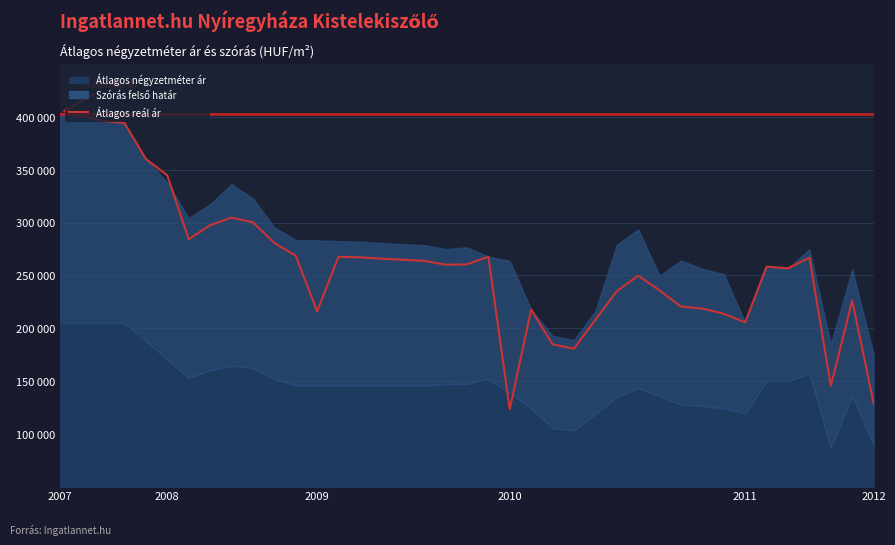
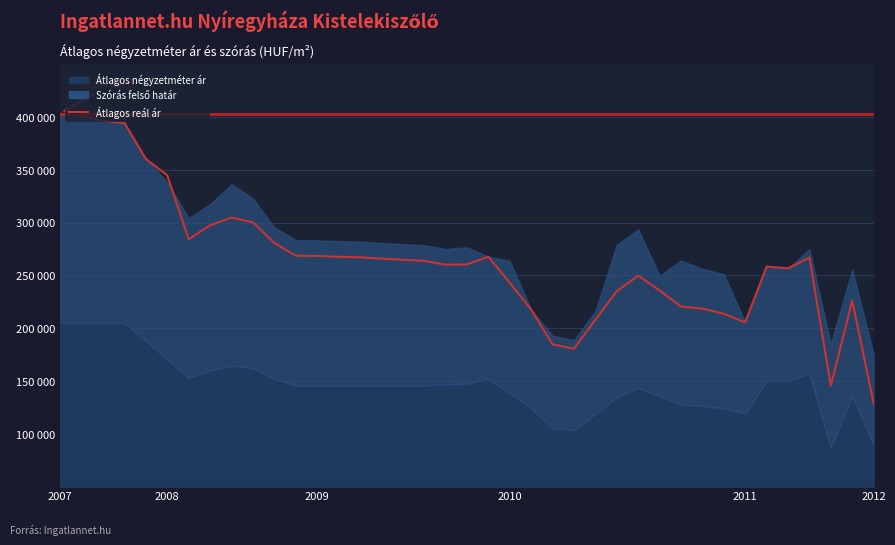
Átlagos reál ár, 2009: 216000 -> 268000
Átlagos reál ár, 2010: 123000 -> 243000
